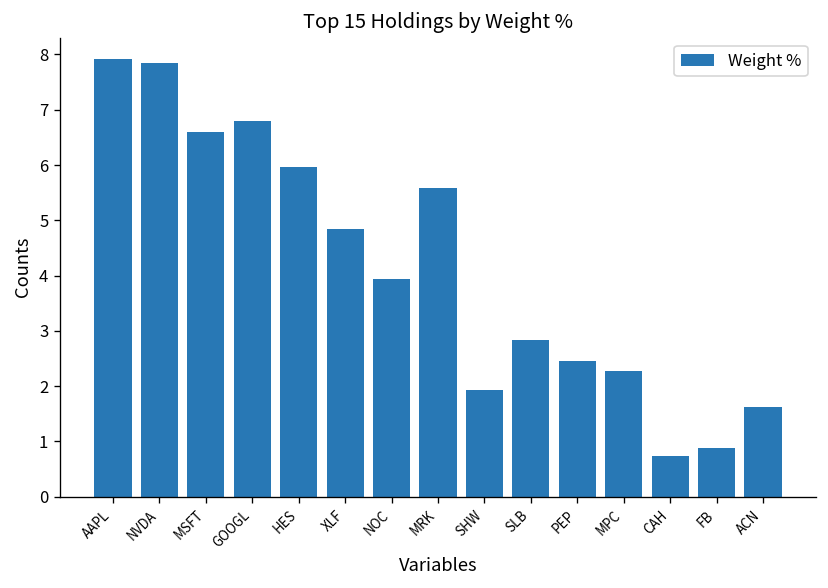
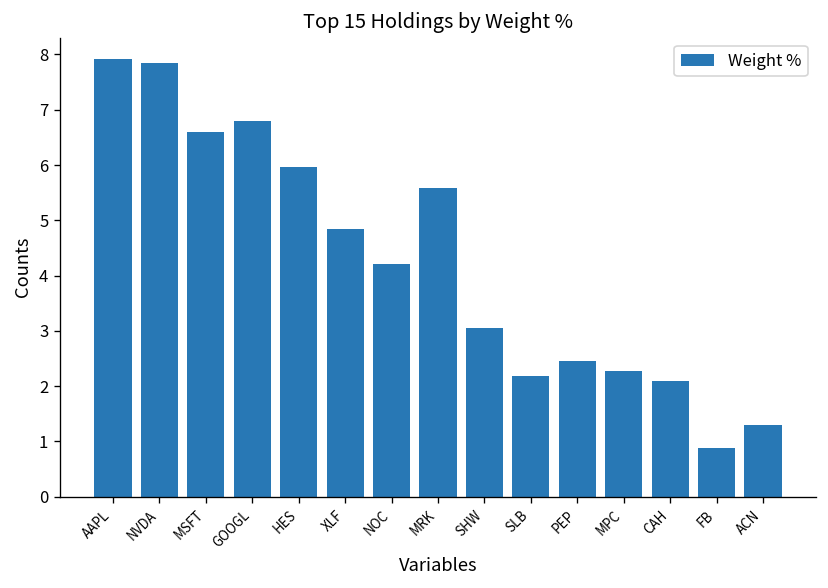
NOC: 3.9 -> 4.2
SHW: 1.9 -> 3.1
SLB: 2.8 -> 2.2
CAH: 0.7 -> 2.1
ACN: 1.6 -> 1.3
